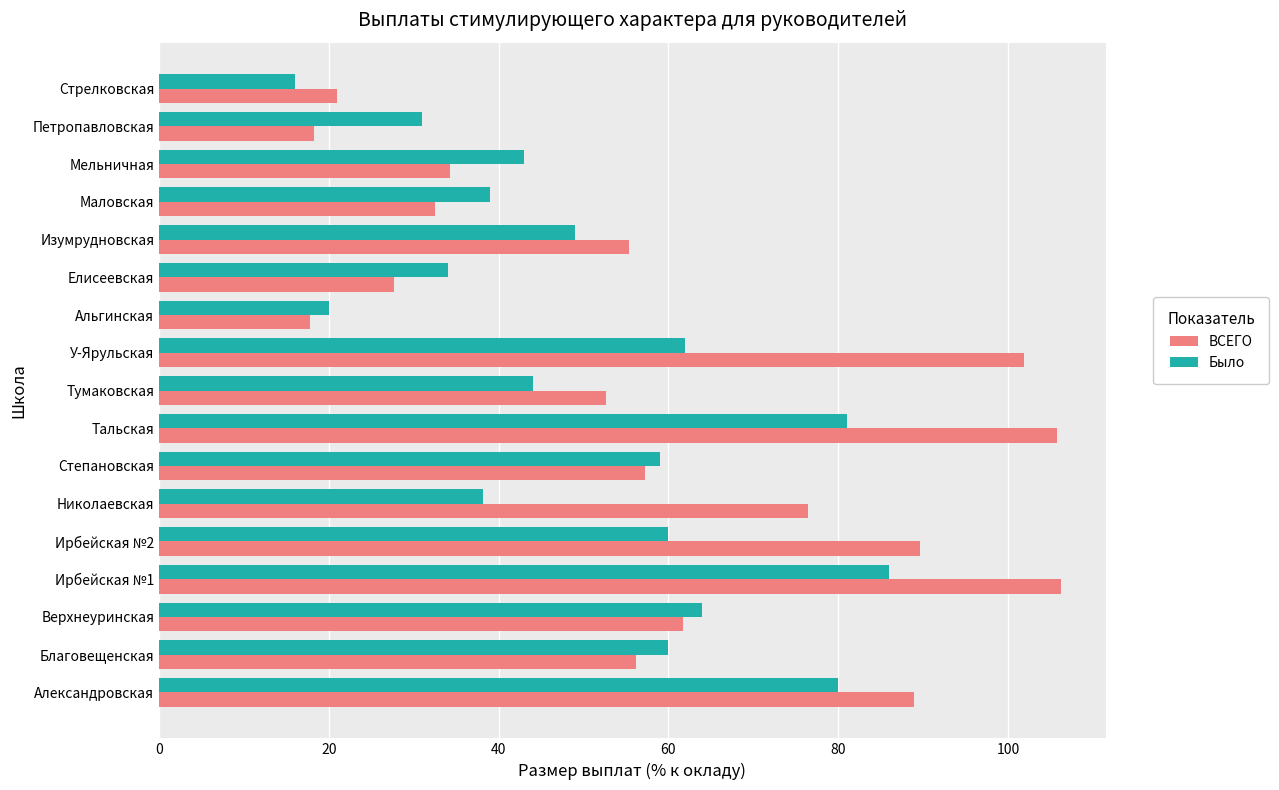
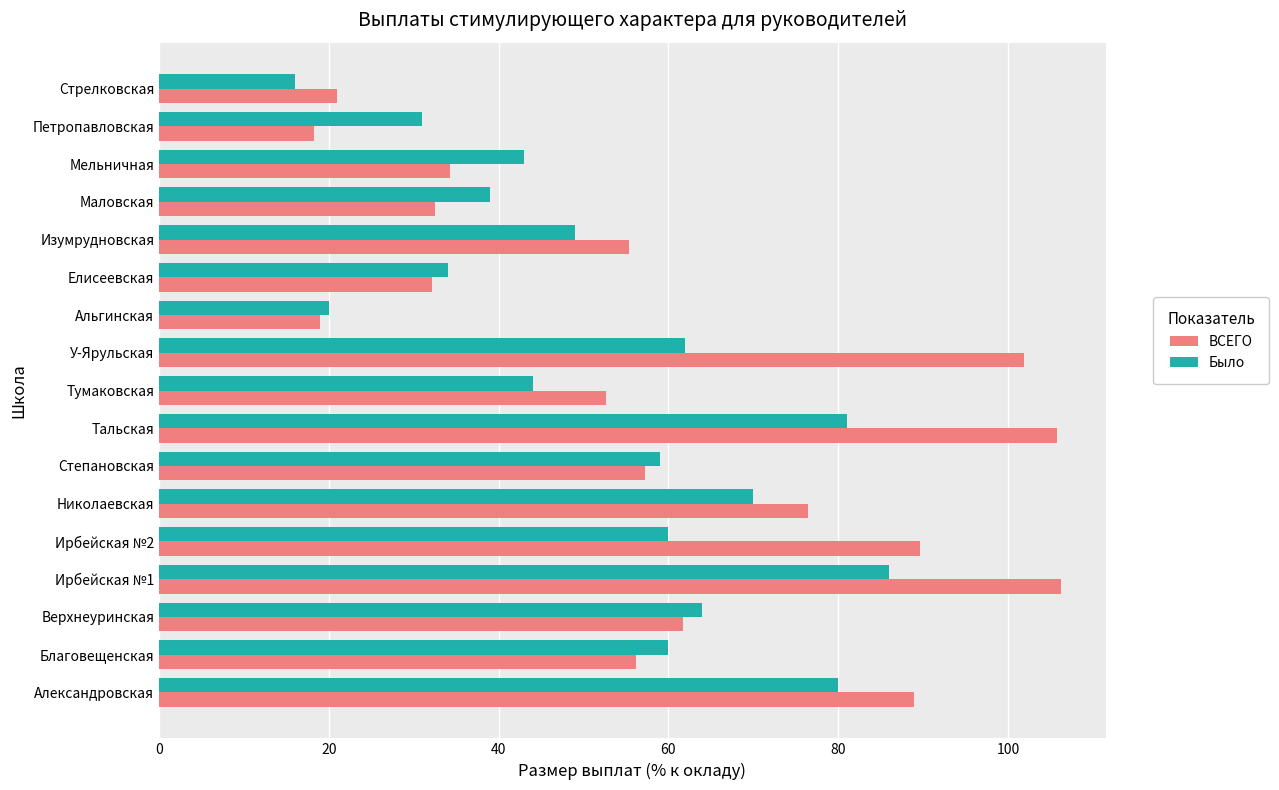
ВСЕГО, Елисеевская: 28 -> 32
ВСЕГО, Альгинская: 18 -> 19
Было, Николаевская: 38 -> 70
